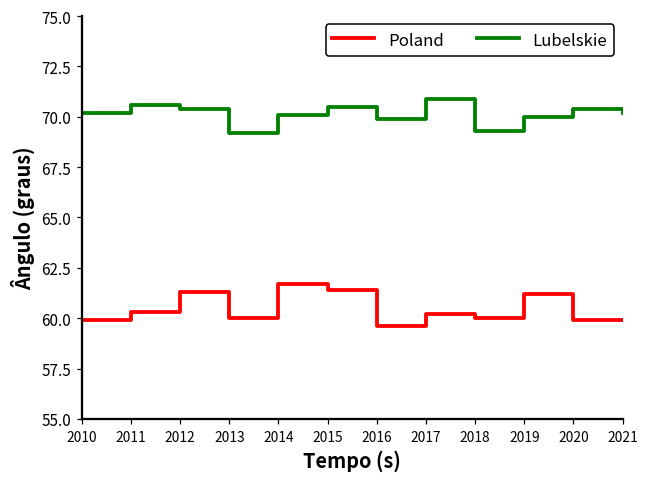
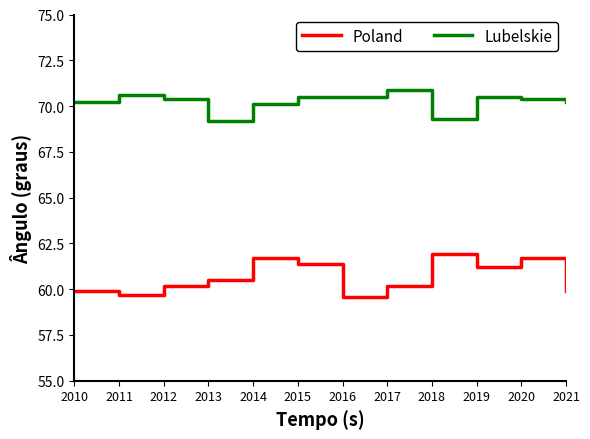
Poland, 2011: 60.3 -> 59.7
Poland, 2012: 61.3 -> 60.2
Poland, 2013: 60.0 -> 60.5
Lubelskie, 2016: 69.9 -> 70.5
Poland, 2018: 60.0 -> 61.9
Lubelskie, 2019: 70.0 -> 70.5
Poland, 2020: 59.9 -> 61.7
